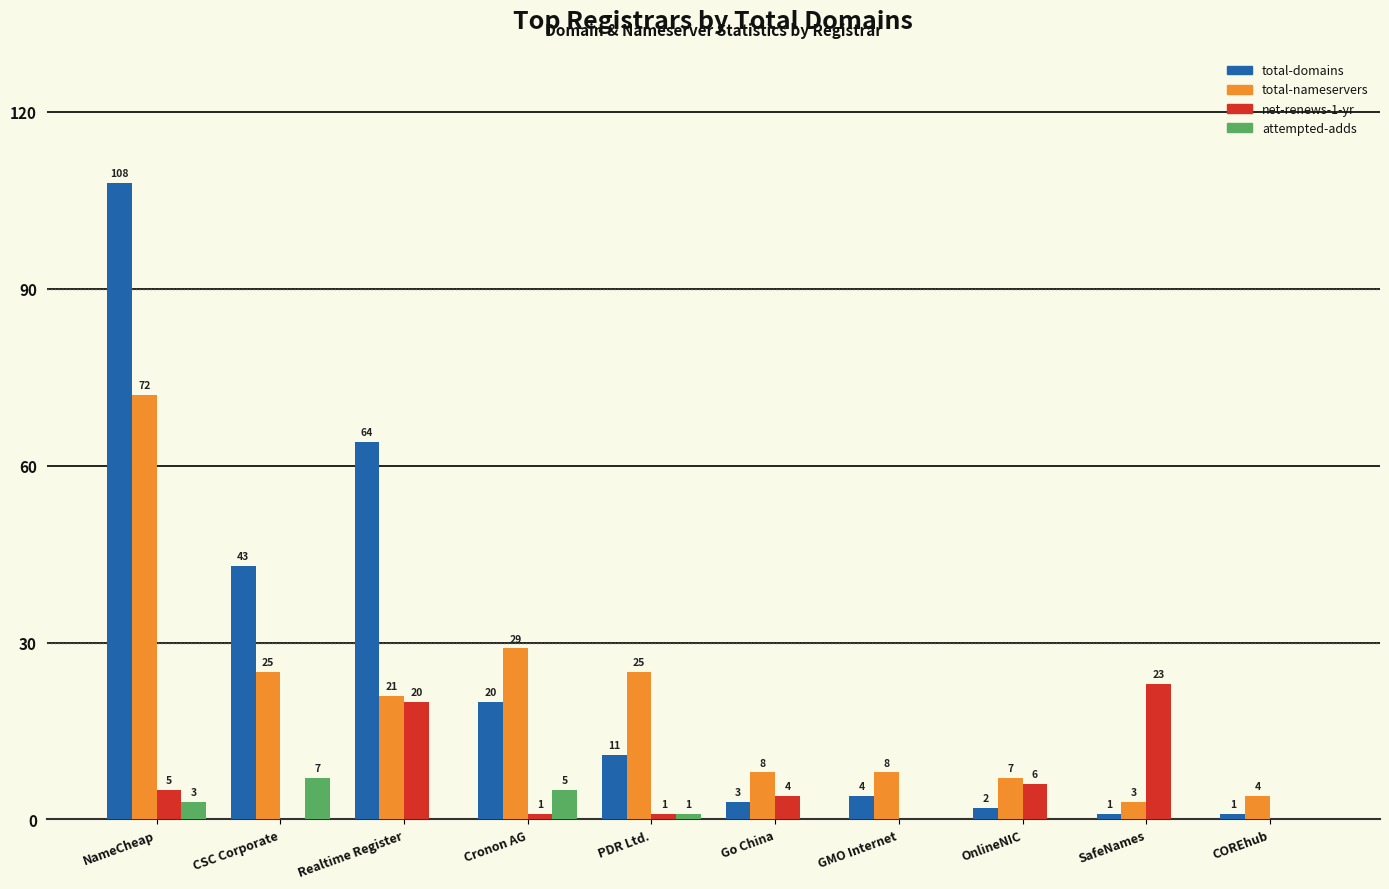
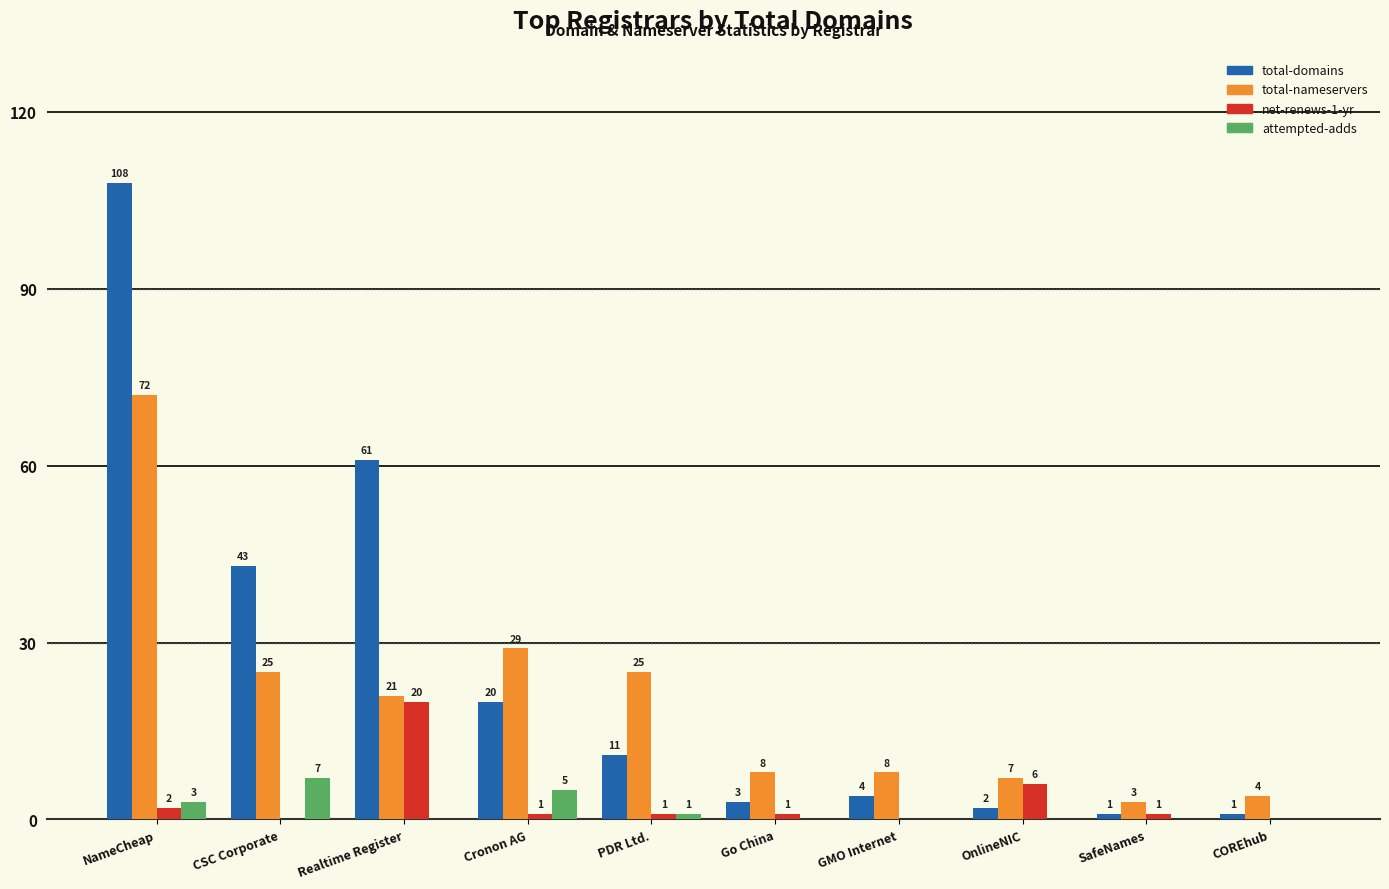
net-renews-1-yr, NameCheap: 5 -> 2
total-domains, Realtime Register: 64 -> 61
net-renews-1-yr, Go China: 4 -> 1
net-renews-1-yr, SafeNames: 23 -> 1
